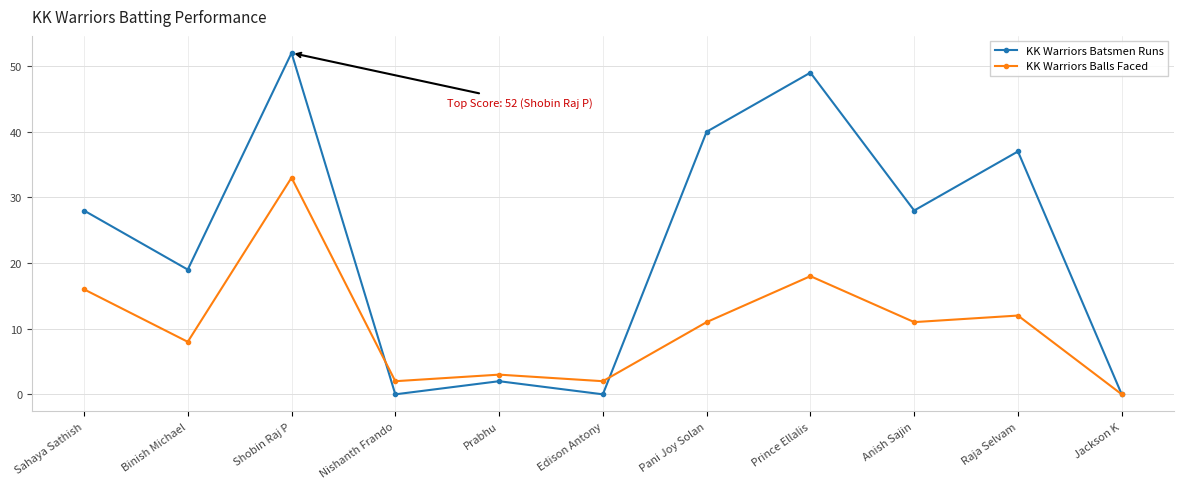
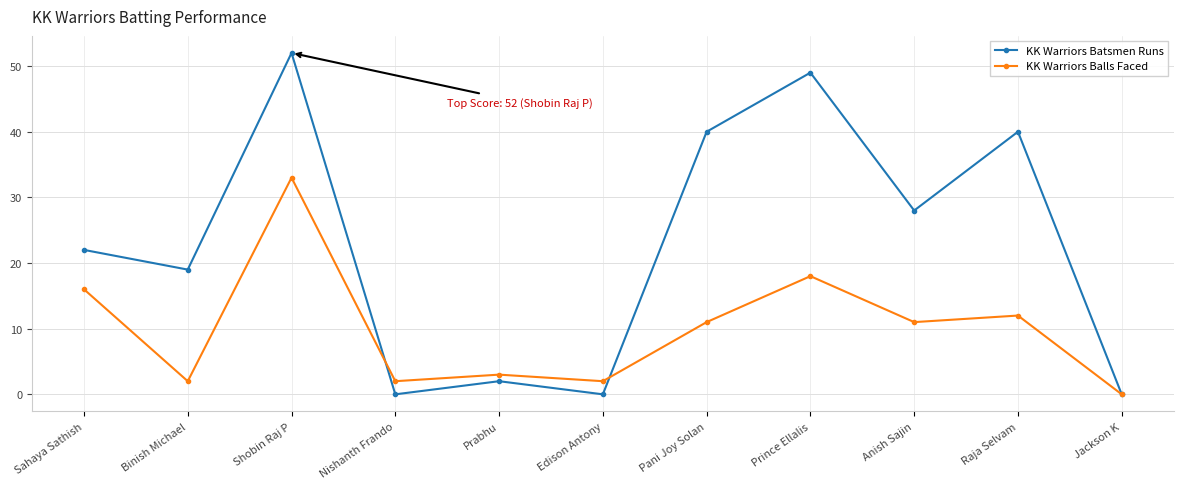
KK Warriors Batsmen Runs, Sahaya Sathish: 28 -> 22
KK Warriors Balls Faced, Binish Michael: 8 -> 2
KK Warriors Batsmen Runs, Raja Selvam: 37 -> 40
